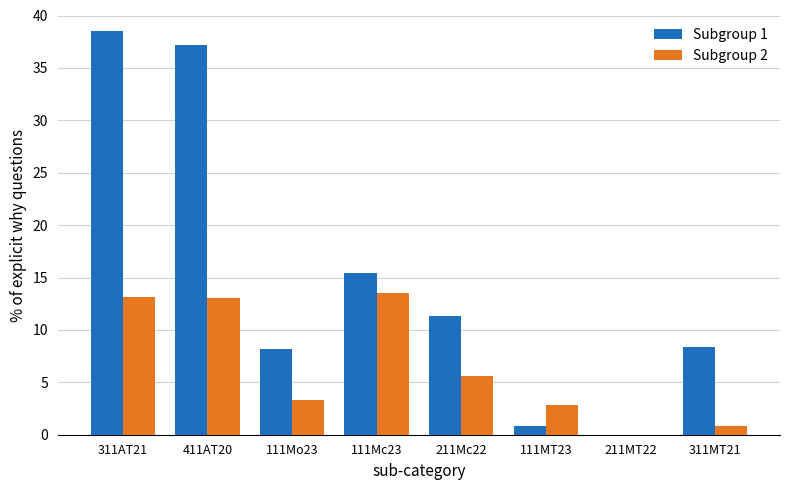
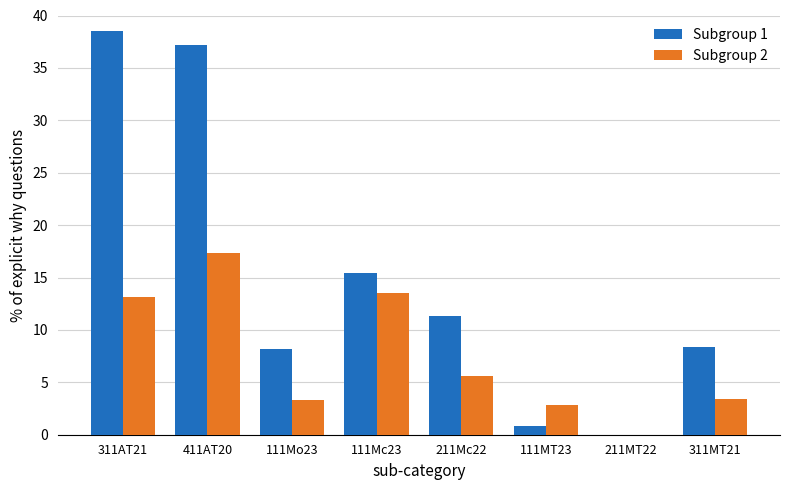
Subgroup 2, 411АТ20: 13.0 -> 17.3
Subgroup 2, 311МТ21: 0.8 -> 3.4
